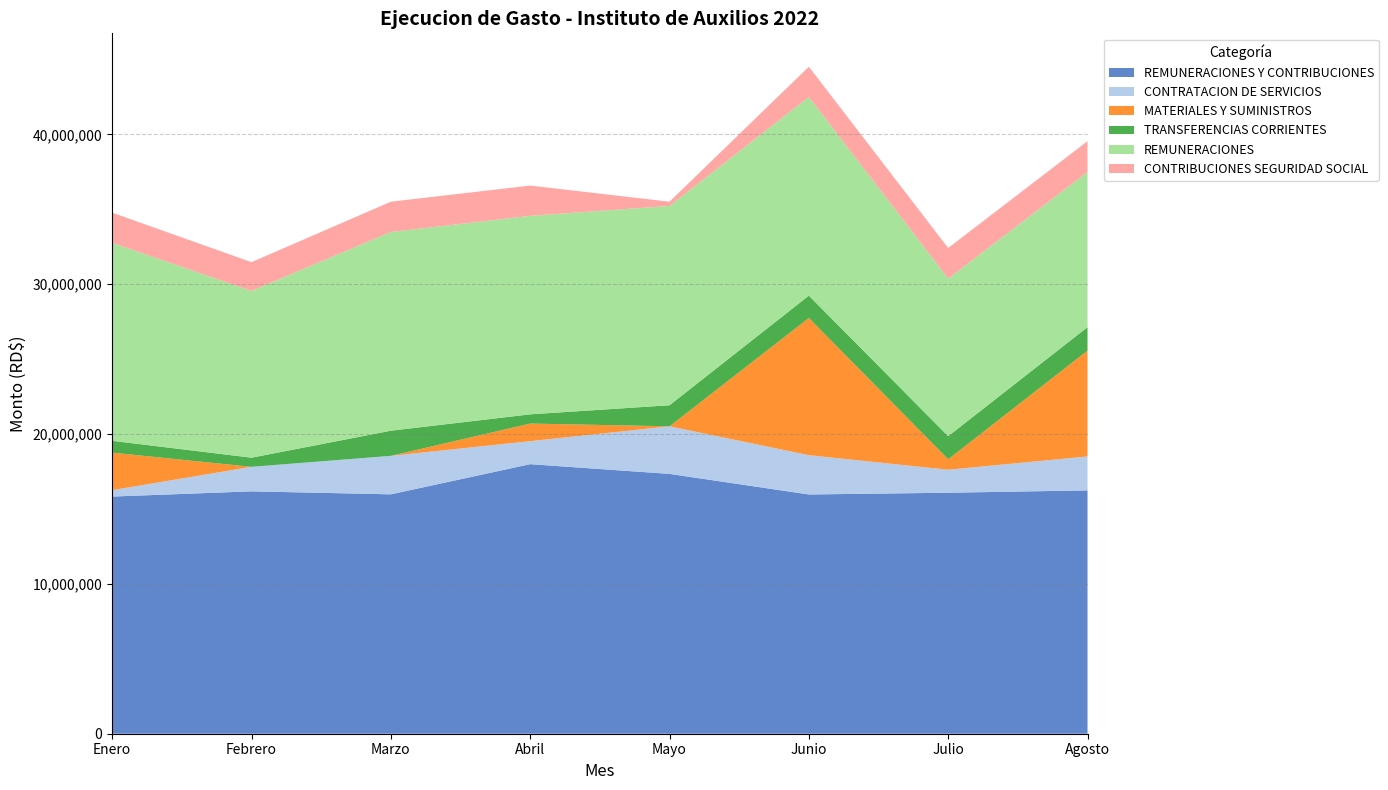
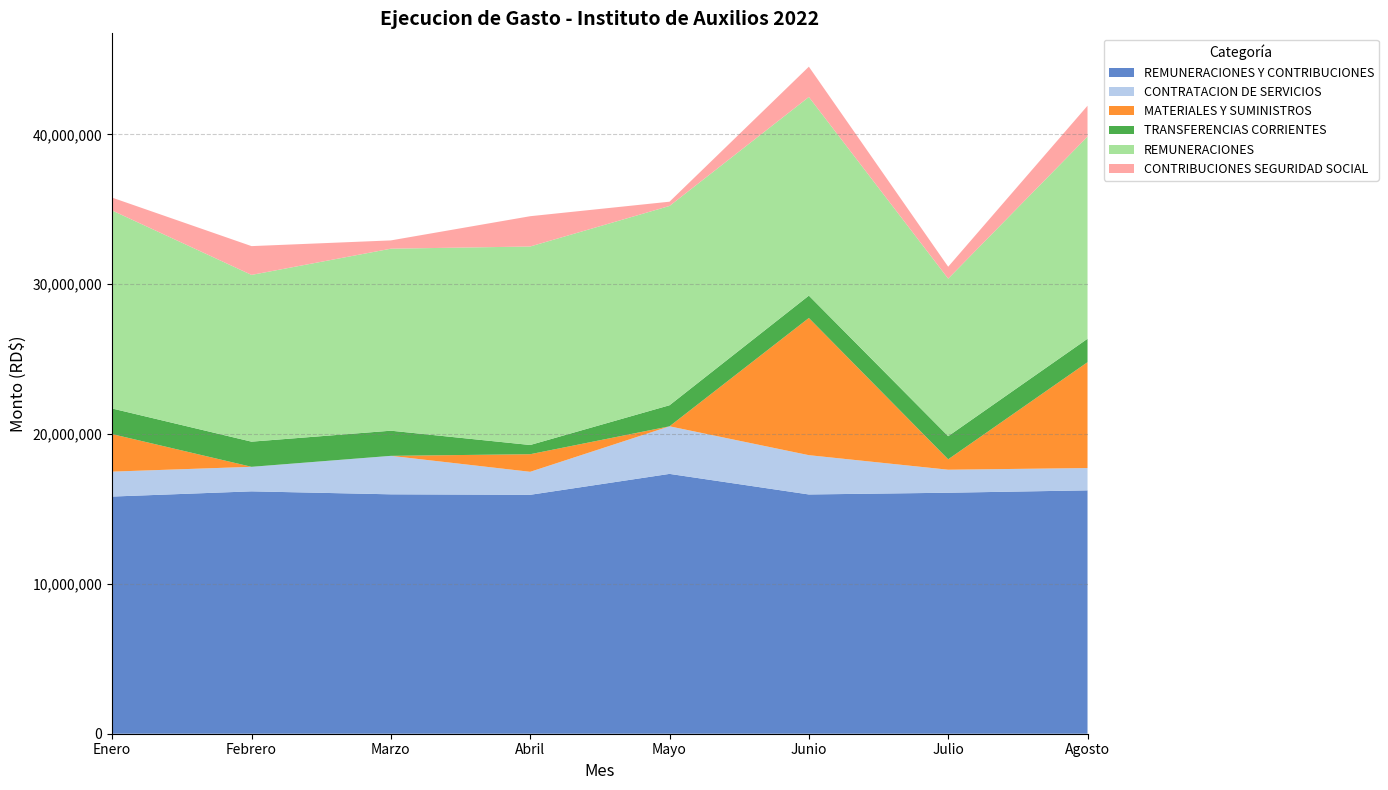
CONTRATACION DE SERVICIOS, Enero: 400,000 -> 1,700,000
TRANSFERENCIAS CORRIENTES, Enero: 800,000 -> 1,700,000
CONTRIBUCIONES SEGURIDAD SOCIAL, Enero: 2,000,000 -> 900,000
TRANSFERENCIAS CORRIENTES, Febrero: 600,000 -> 1,700,000
REMUNERACIONES, Marzo: 13,300,000 -> 12,100,000
CONTRIBUCIONES SEGURIDAD SOCIAL, Marzo: 2,000,000 -> 600,000
REMUNERACIONES Y CONTRIBUCIONES, Abril: 18,000,000 -> 15,900,000
CONTRIBUCIONES SEGURIDAD SOCIAL, Julio: 2,000,000 -> 800,000
CONTRATACION DE SERVICIOS, Agosto: 2,300,000 -> 1,500,000
REMUNERACIONES, Agosto: 10,400,000 -> 13,500,000
